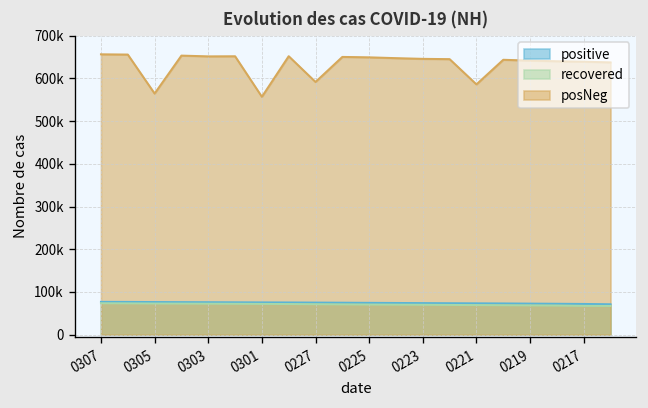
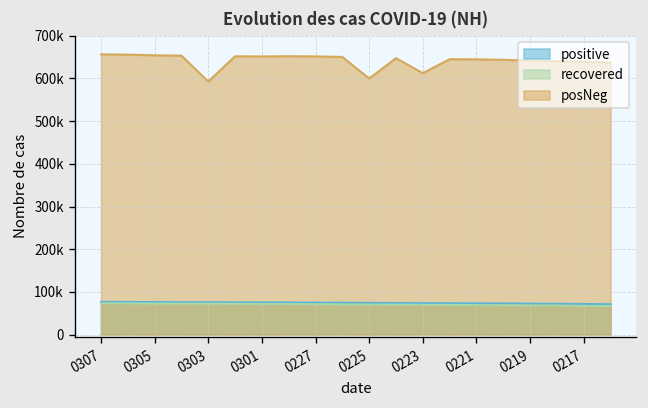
posNeg, 0305: 560000 -> 650000
posNeg, 0303: 650000 -> 590000
posNeg, 0301: 560000 -> 650000
posNeg, 0227: 590000 -> 650000
posNeg, 0225: 650000 -> 600000
posNeg, 0223: 650000 -> 610000
posNeg, 0221: 590000 -> 640000
